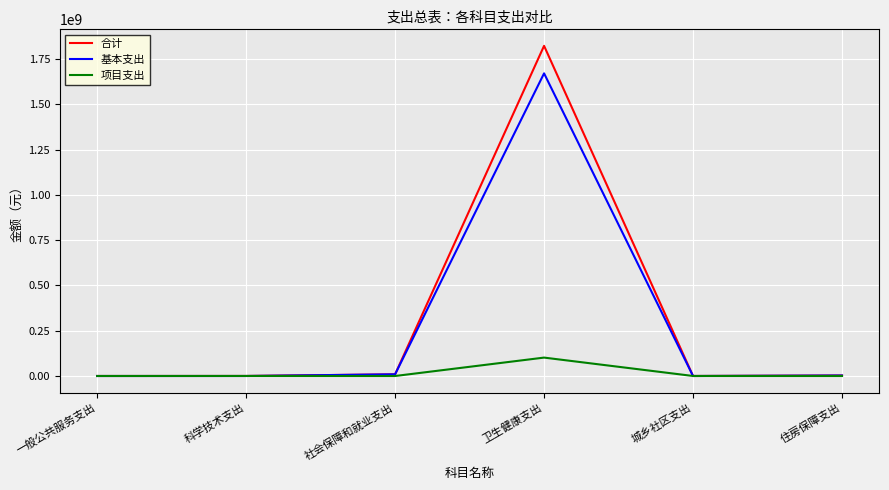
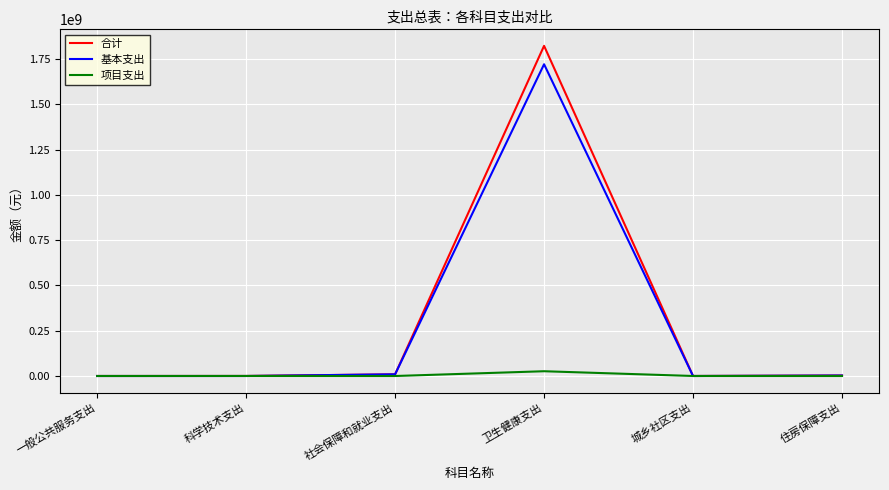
基本支出, 卫生健康支出: 1670000000 -> 1720000000
项目支出, 卫生健康支出: 100000000 -> 30000000
